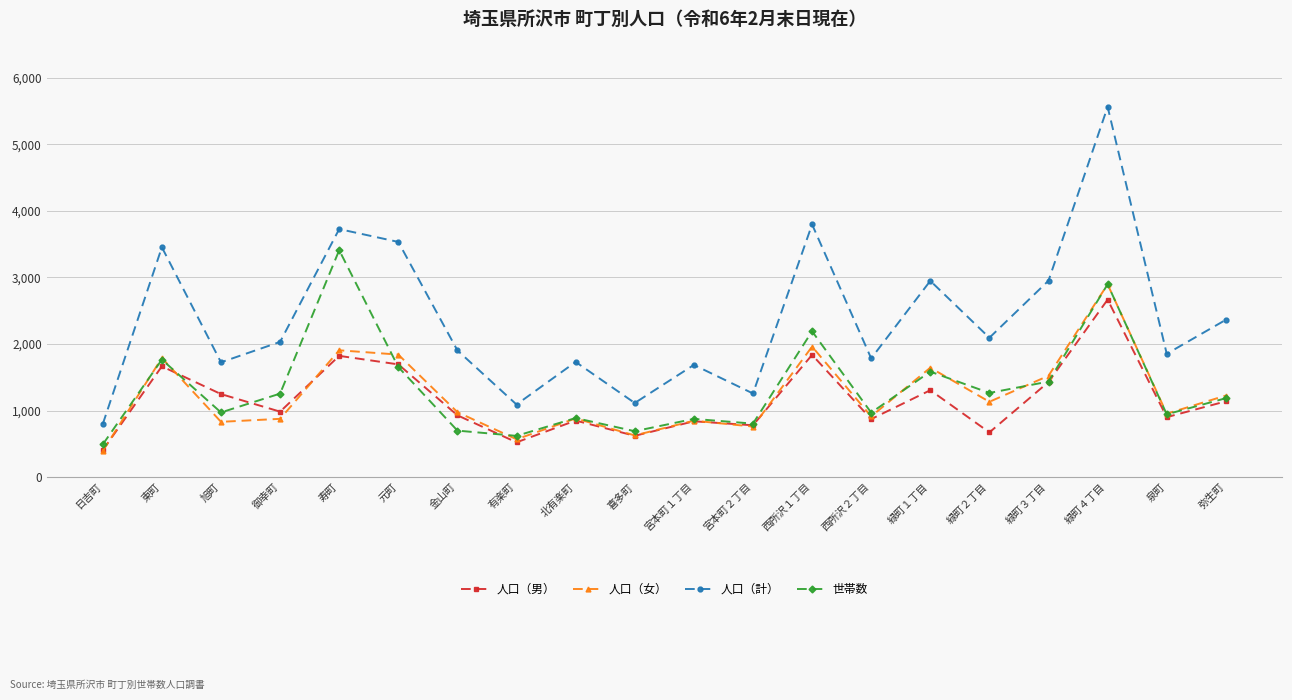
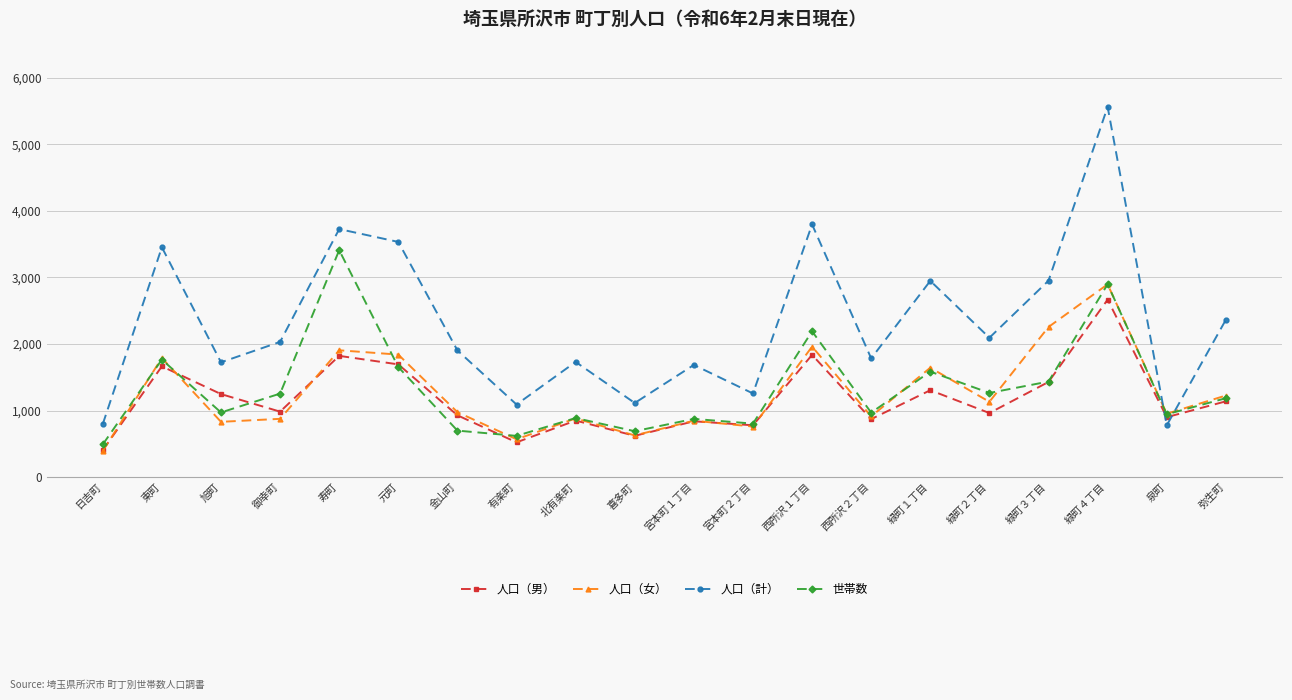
人口（男）, 緑町２丁目: 700 -> 1,000
人口（女）, 緑町３丁目: 1,500 -> 2,300
人口（計）, 泉町: 1,900 -> 800
